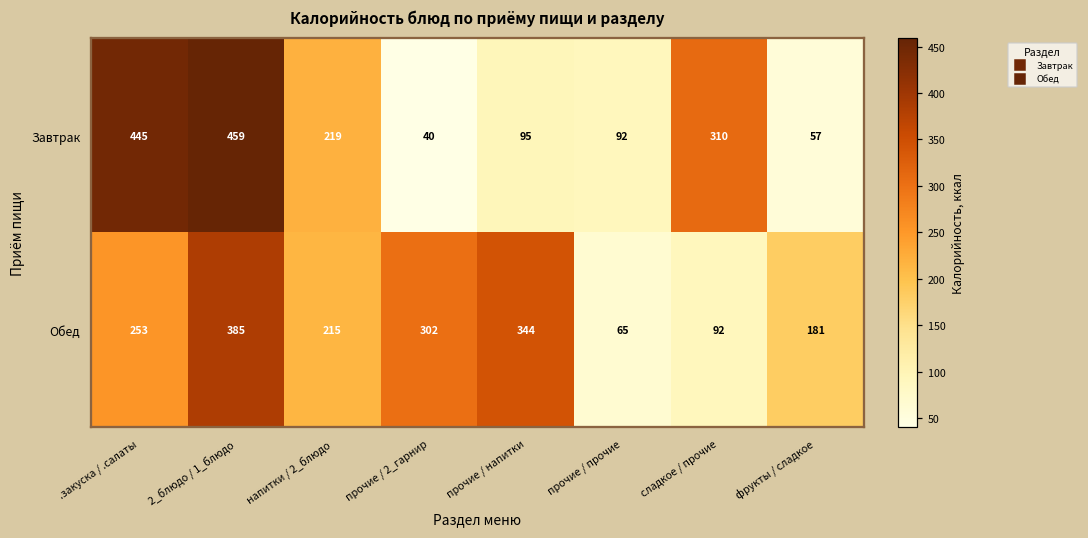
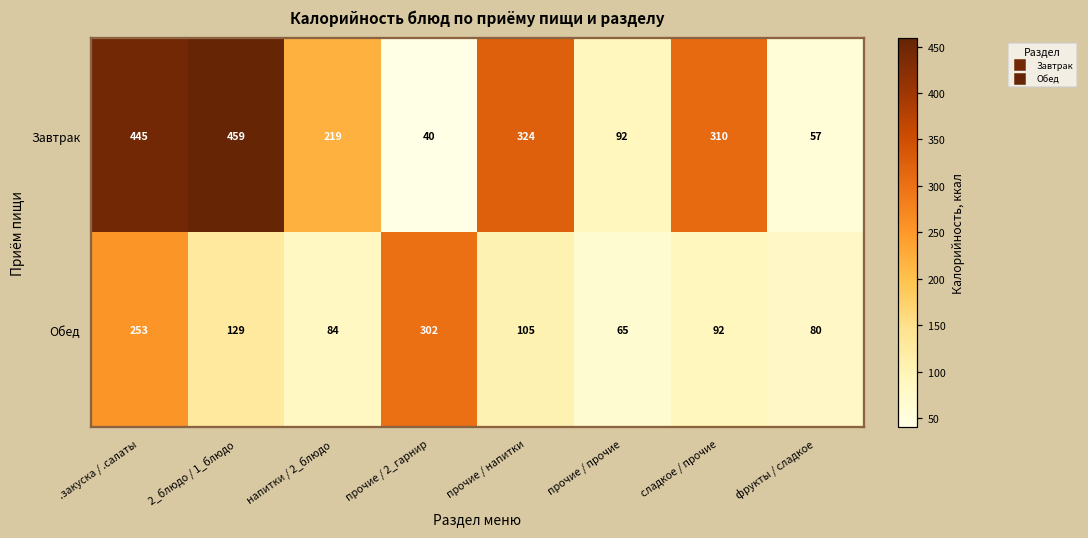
Завтрак, прочие / напитки: 95 -> 324
Обед, 2_блюдо / 1_блюдо: 385 -> 129
Обед, напитки / 2_блюдо: 215 -> 84
Обед, прочие / напитки: 344 -> 105
Обед, фрукты / сладкое: 181 -> 80
